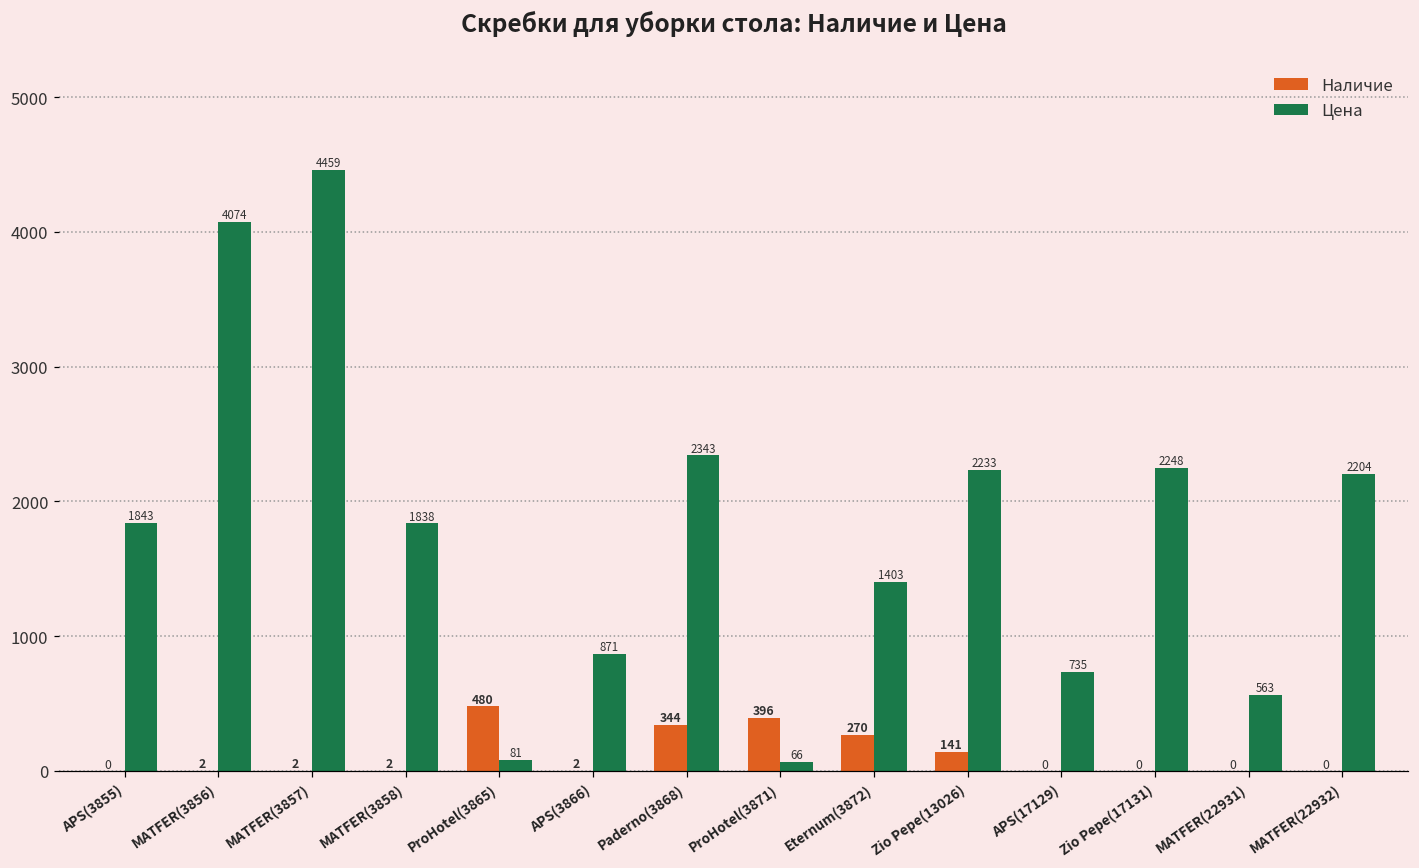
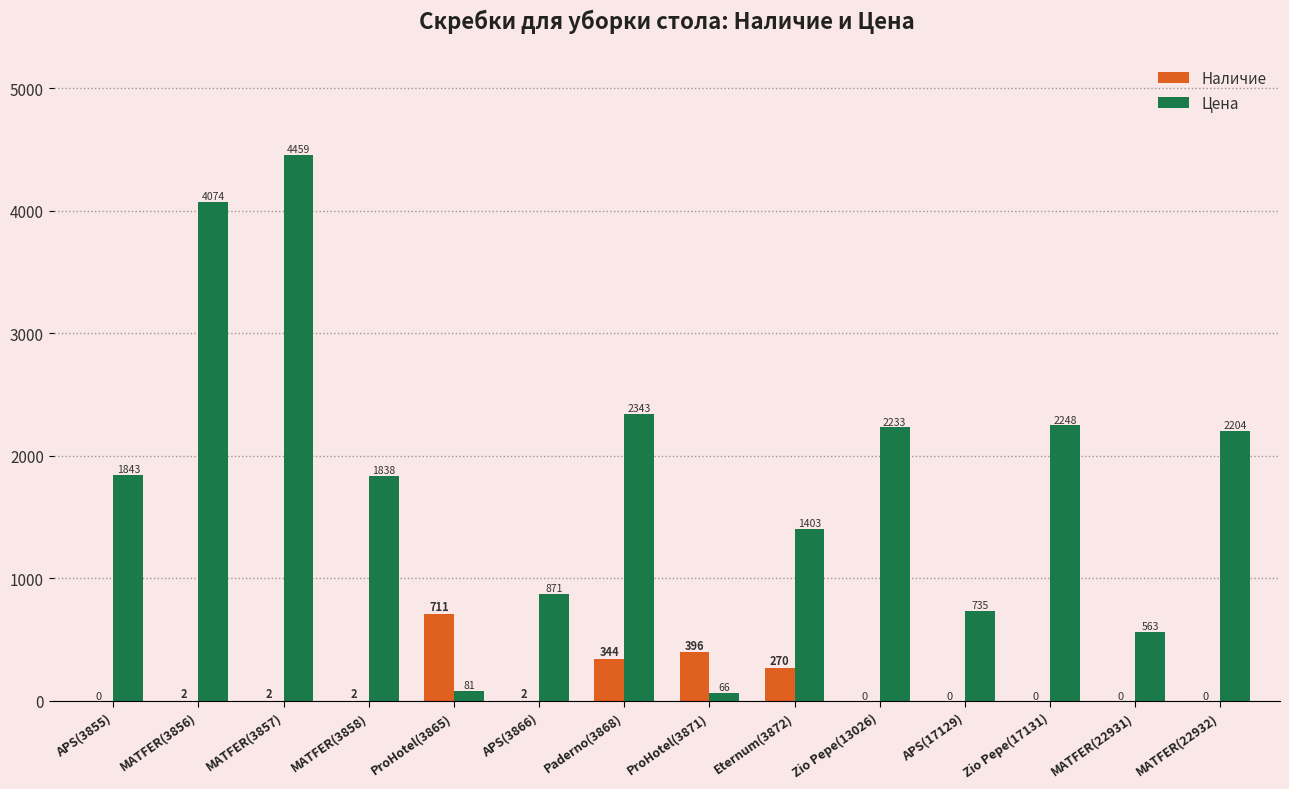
Наличие, ProHotel(3865): 480 -> 711
Наличие, Zio Pepe(13026): 141 -> 0
